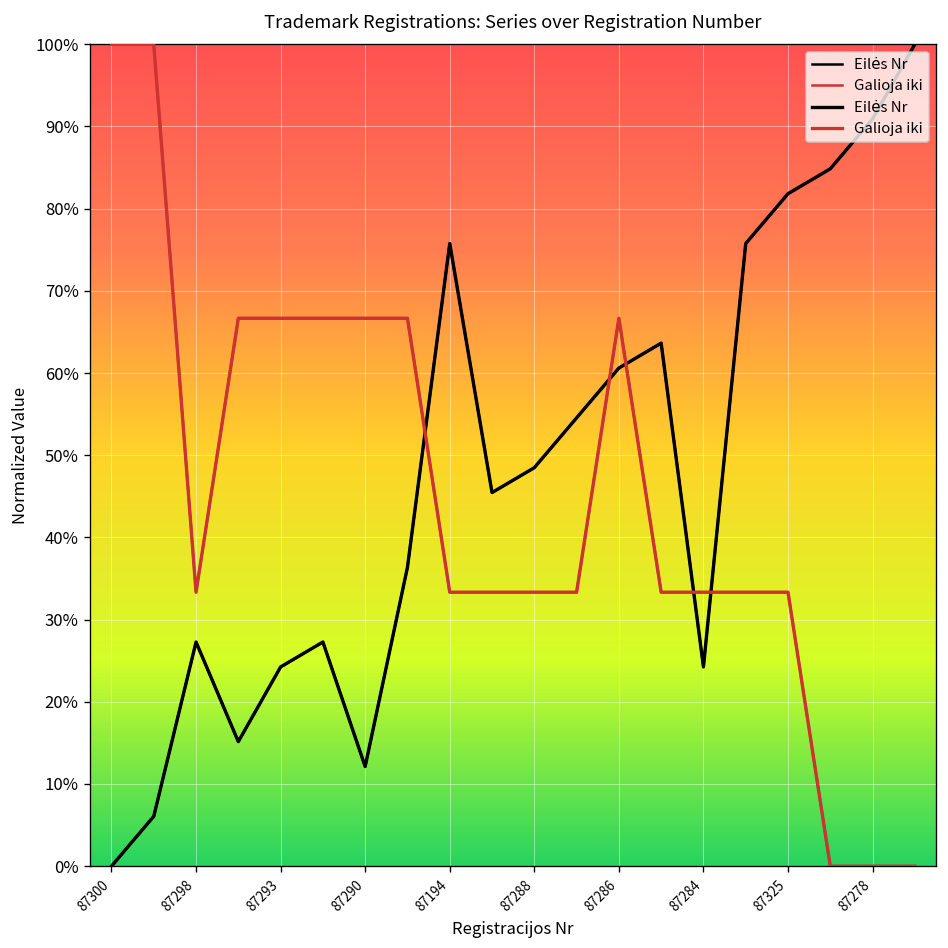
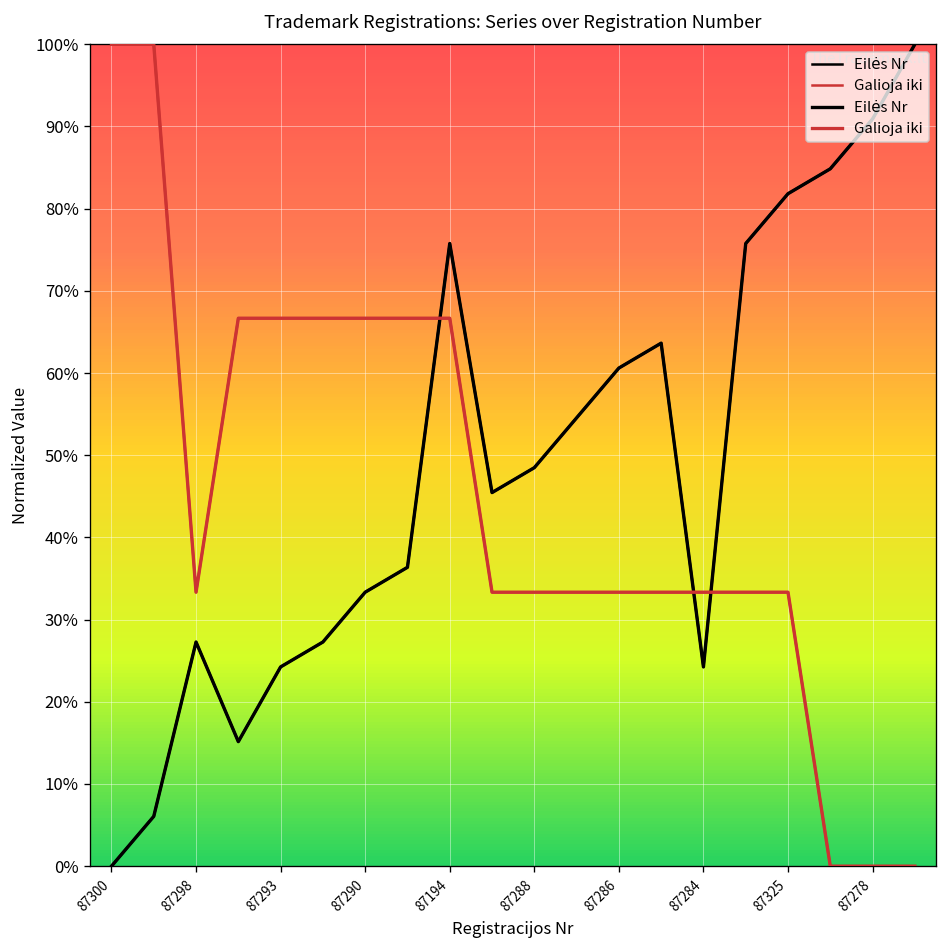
Eilės Nr, 87290: 12% -> 33%
Galioja iki, 87194: 33% -> 67%
Galioja iki, 87286: 67% -> 33%
